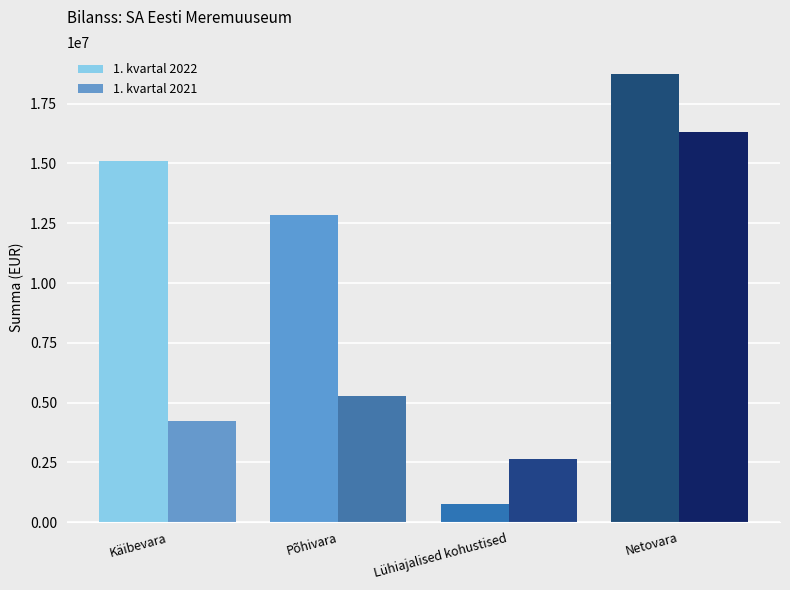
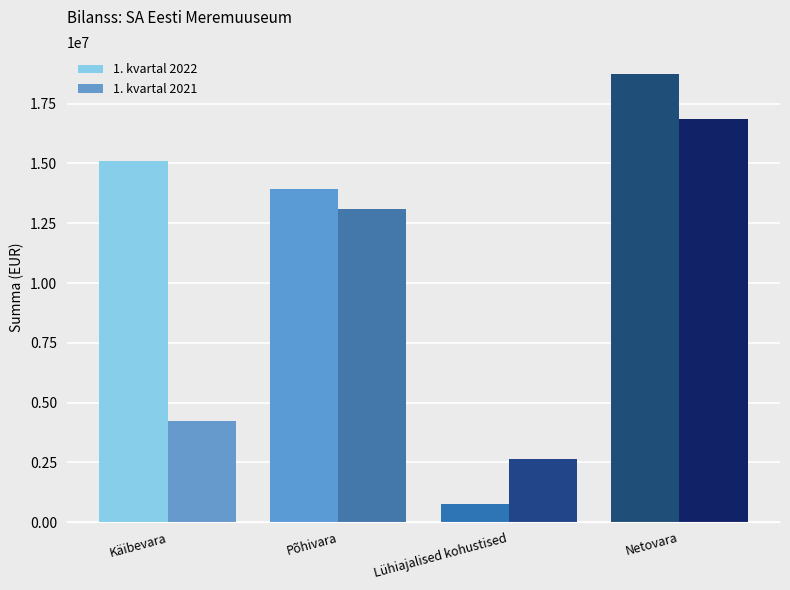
1. kvartal 2022, Põhivara: 12800000 -> 13900000
1. kvartal 2021, Põhivara: 5300000 -> 13100000
1. kvartal 2021, Netovara: 16300000 -> 16900000
